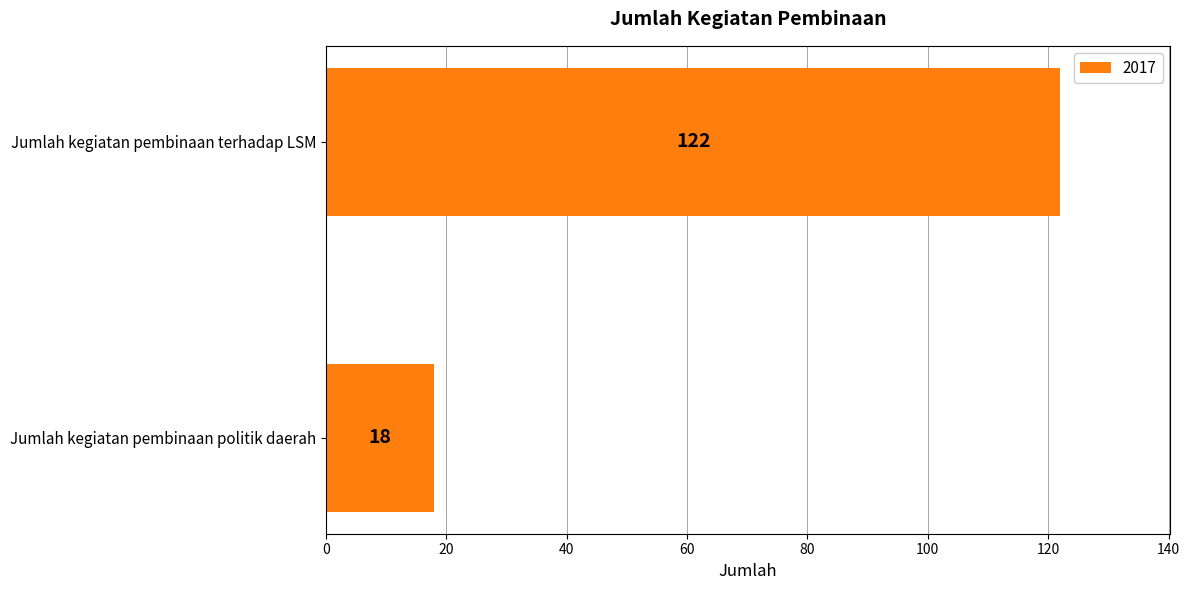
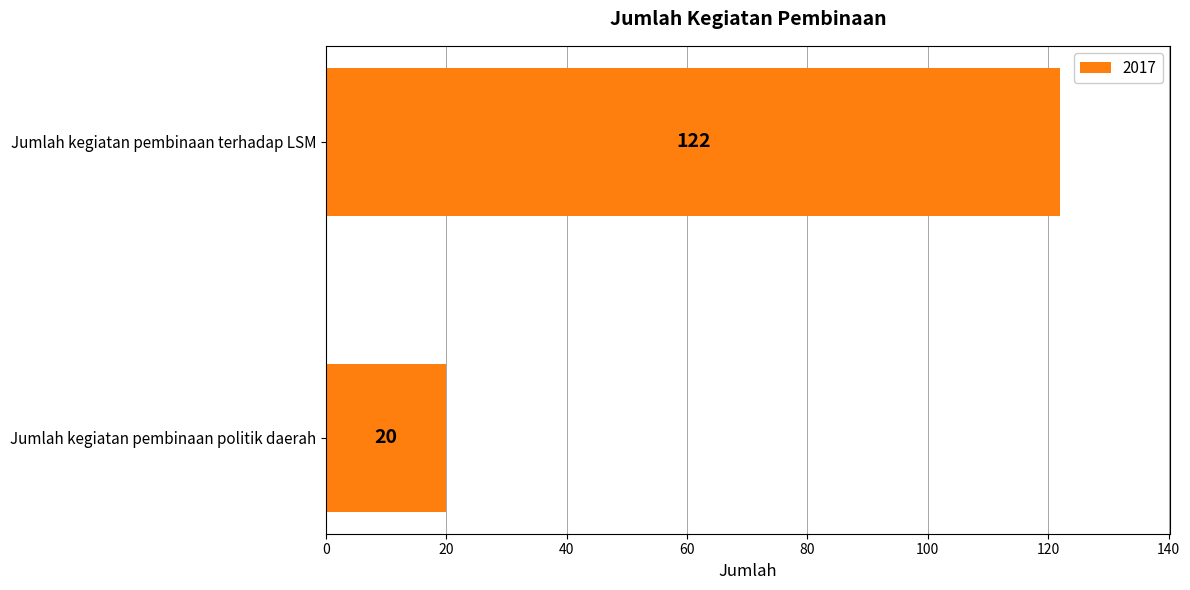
Jumlah kegiatan pembinaan politik daerah: 18 -> 20
